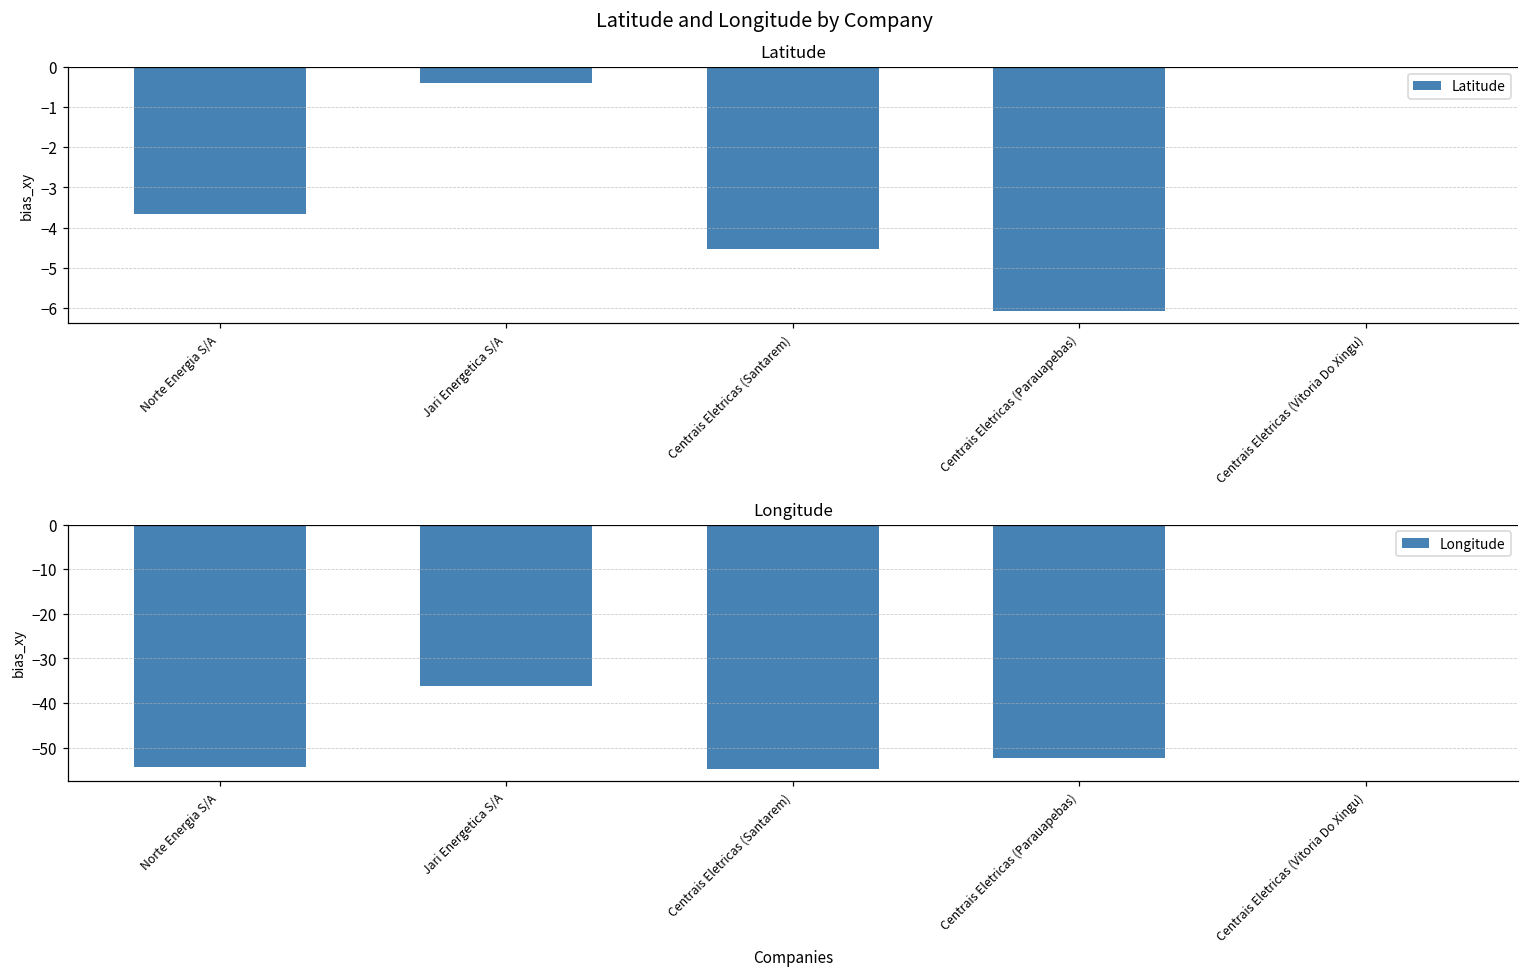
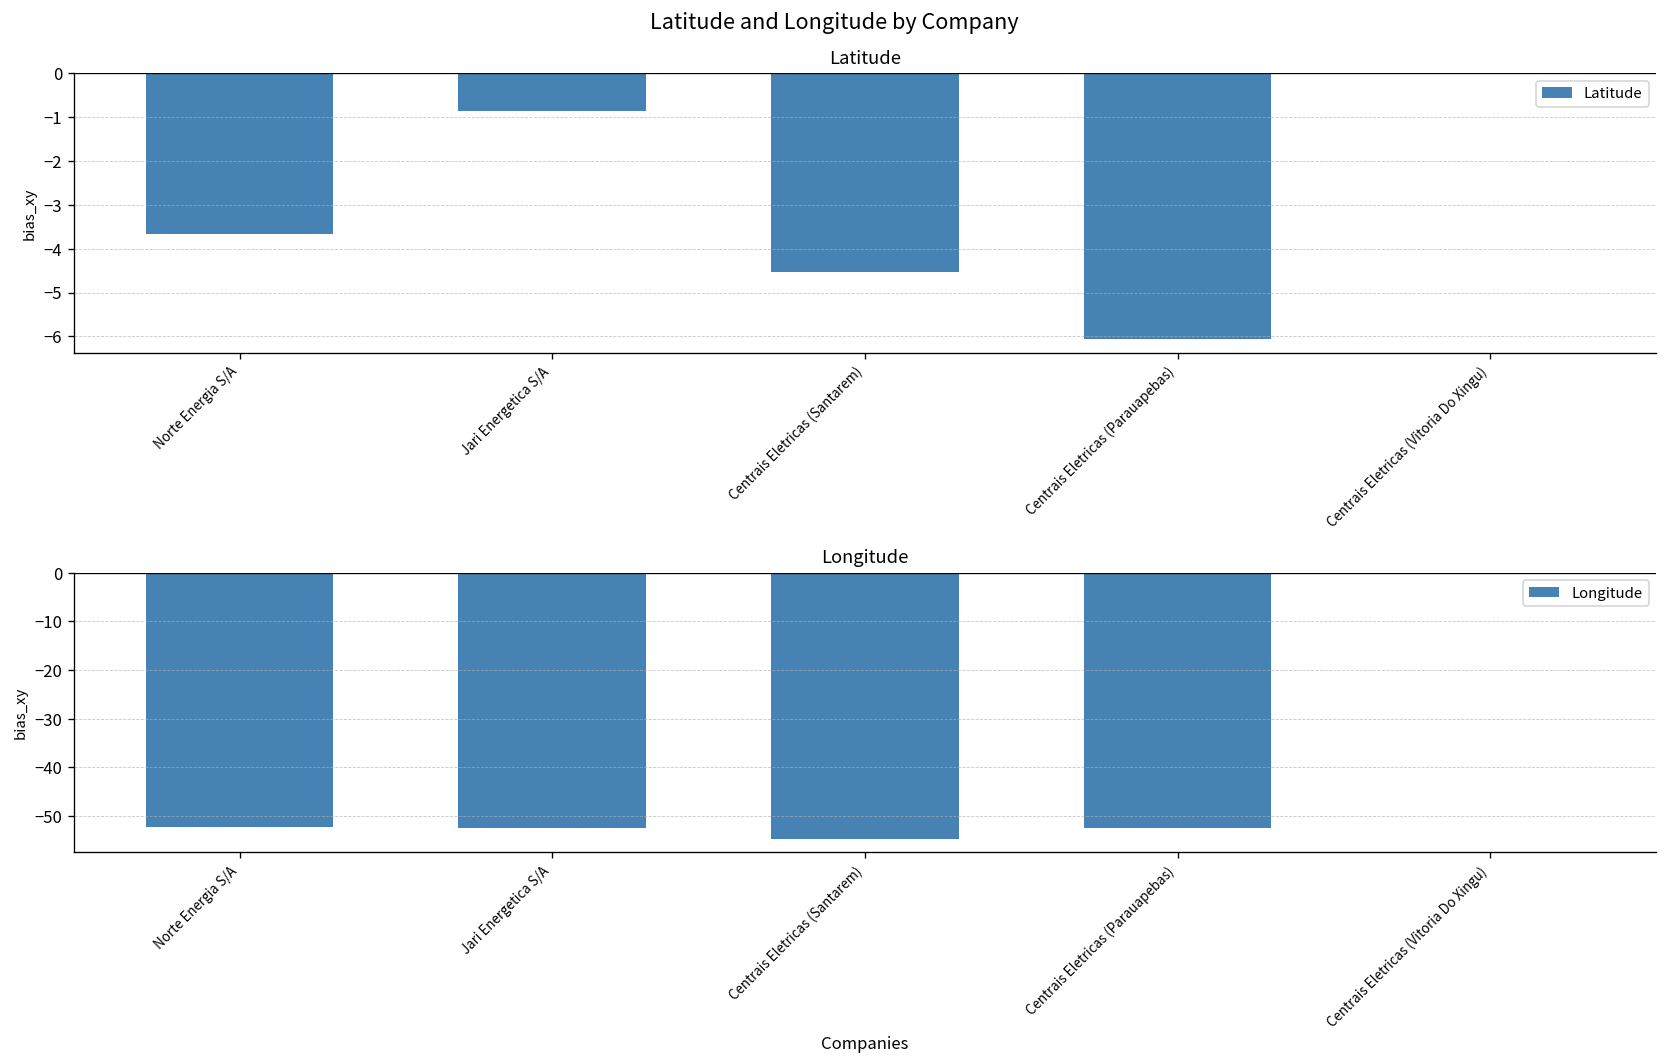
Latitude, Jari Energetica S/A: -0.4 -> -0.9
Longitude, Norte Energia S/A: -54 -> -52
Longitude, Jari Energetica S/A: -36 -> -53
